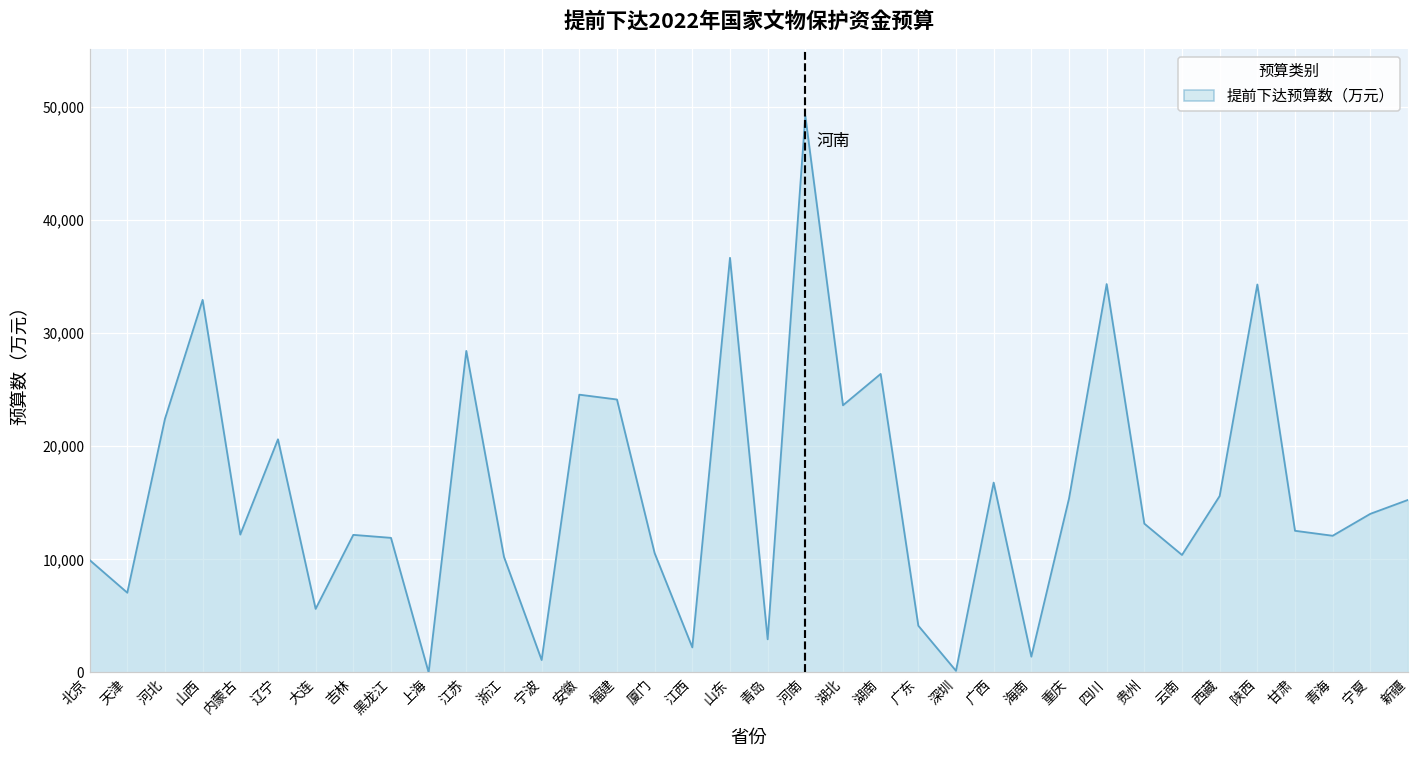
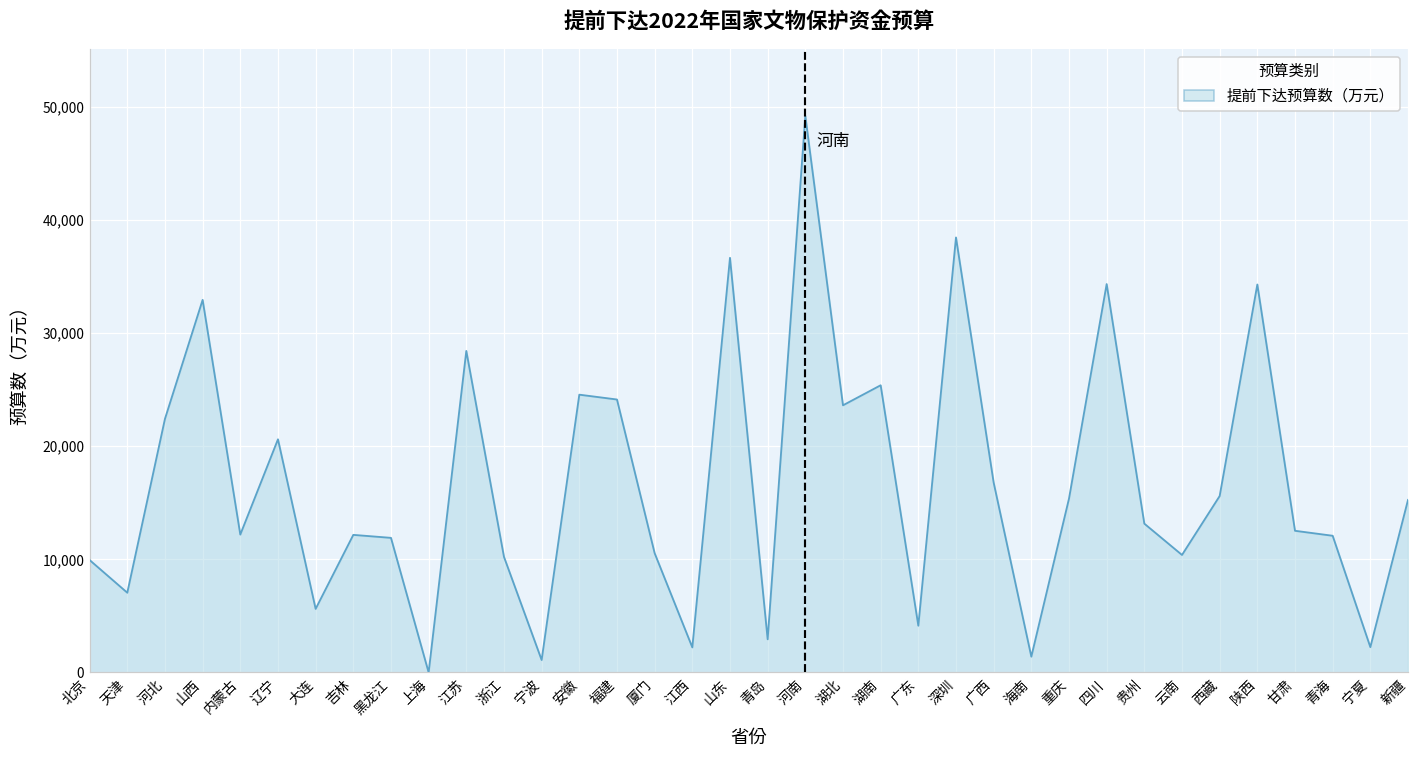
湖南: 26,400 -> 25,400
深圳: 100 -> 38,400
宁夏: 14,000 -> 2,200
